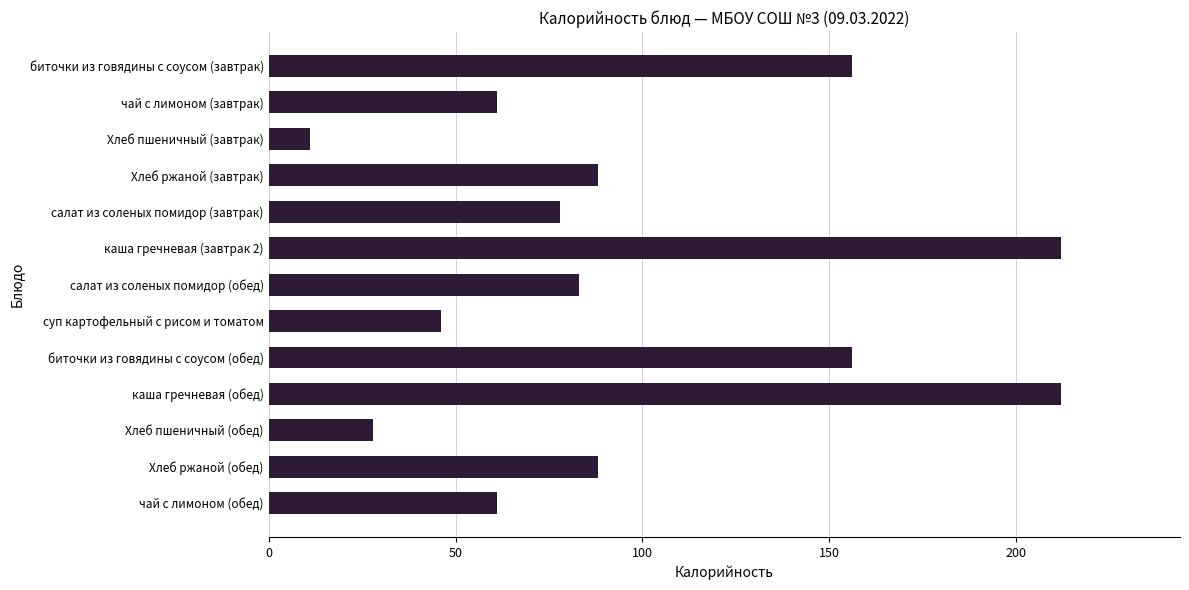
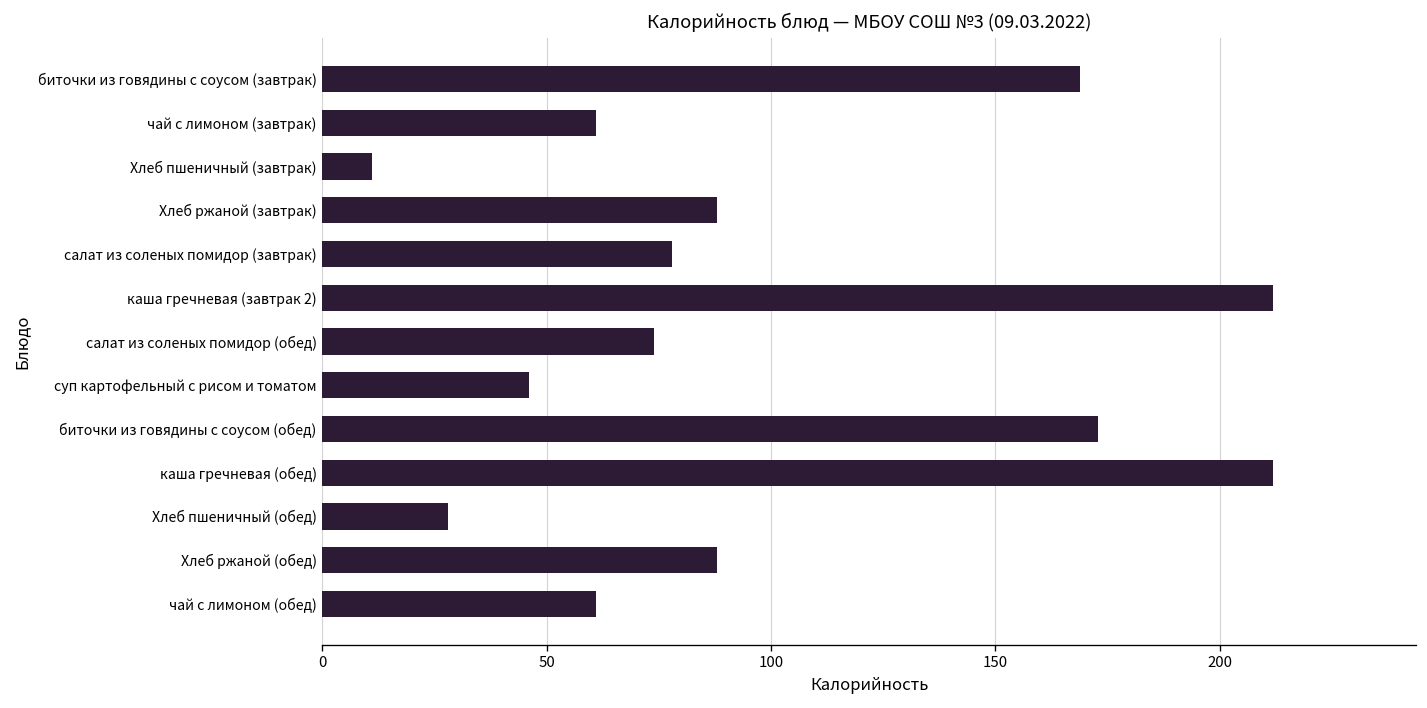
биточки из говядины с соусом (завтрак): 156 -> 169
салат из соленых помидор (обед): 83 -> 74
биточки из говядины с соусом (обед): 156 -> 173
